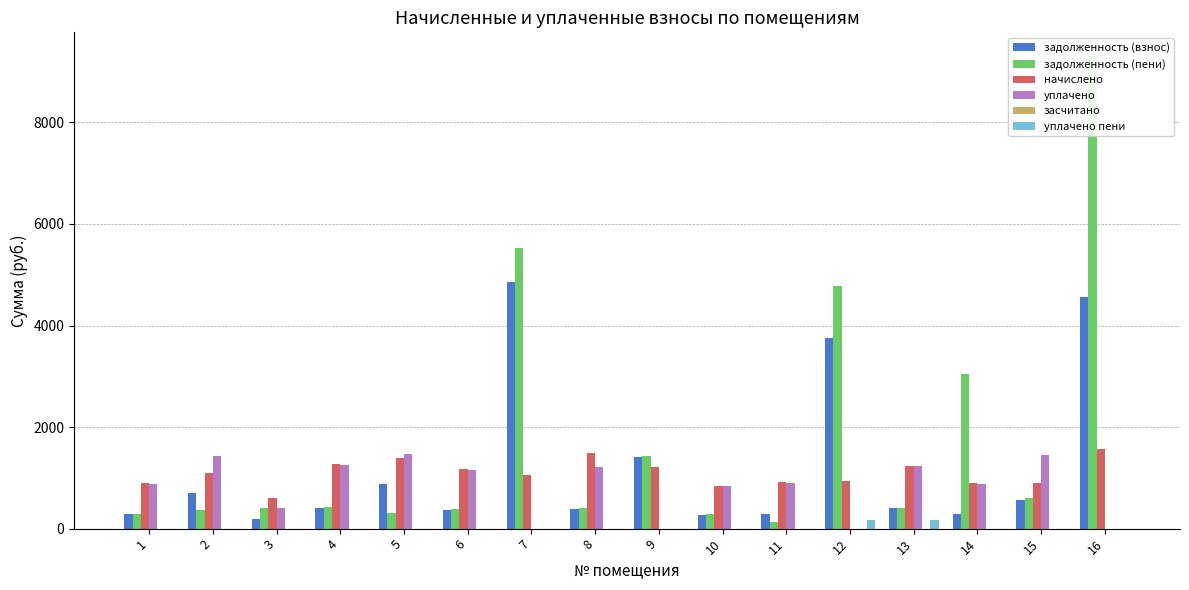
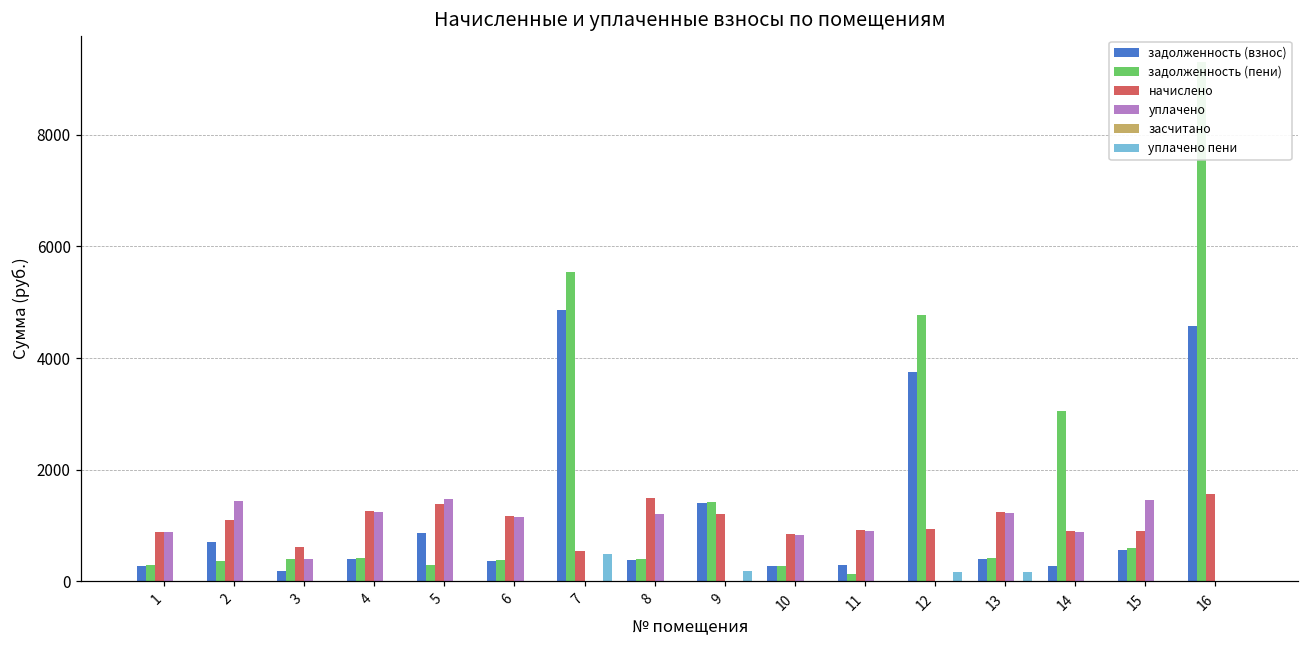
начислено, 7: 1000 -> 500
уплачено пени, 7: 0 -> 500
уплачено пени, 9: 0 -> 200
